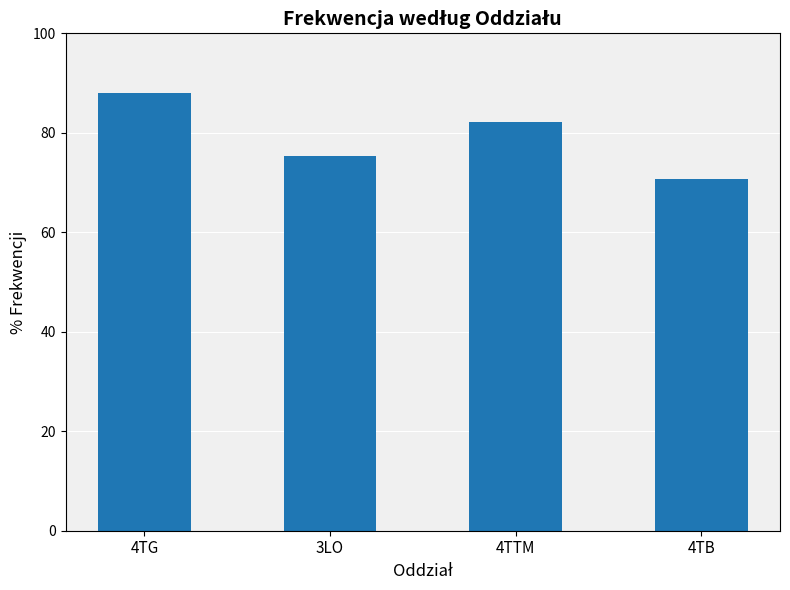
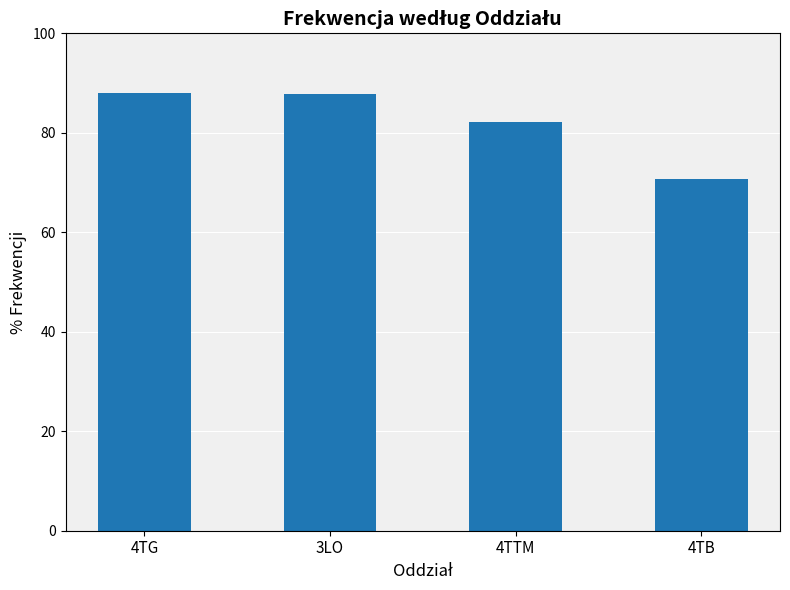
3LO: 75 -> 88
